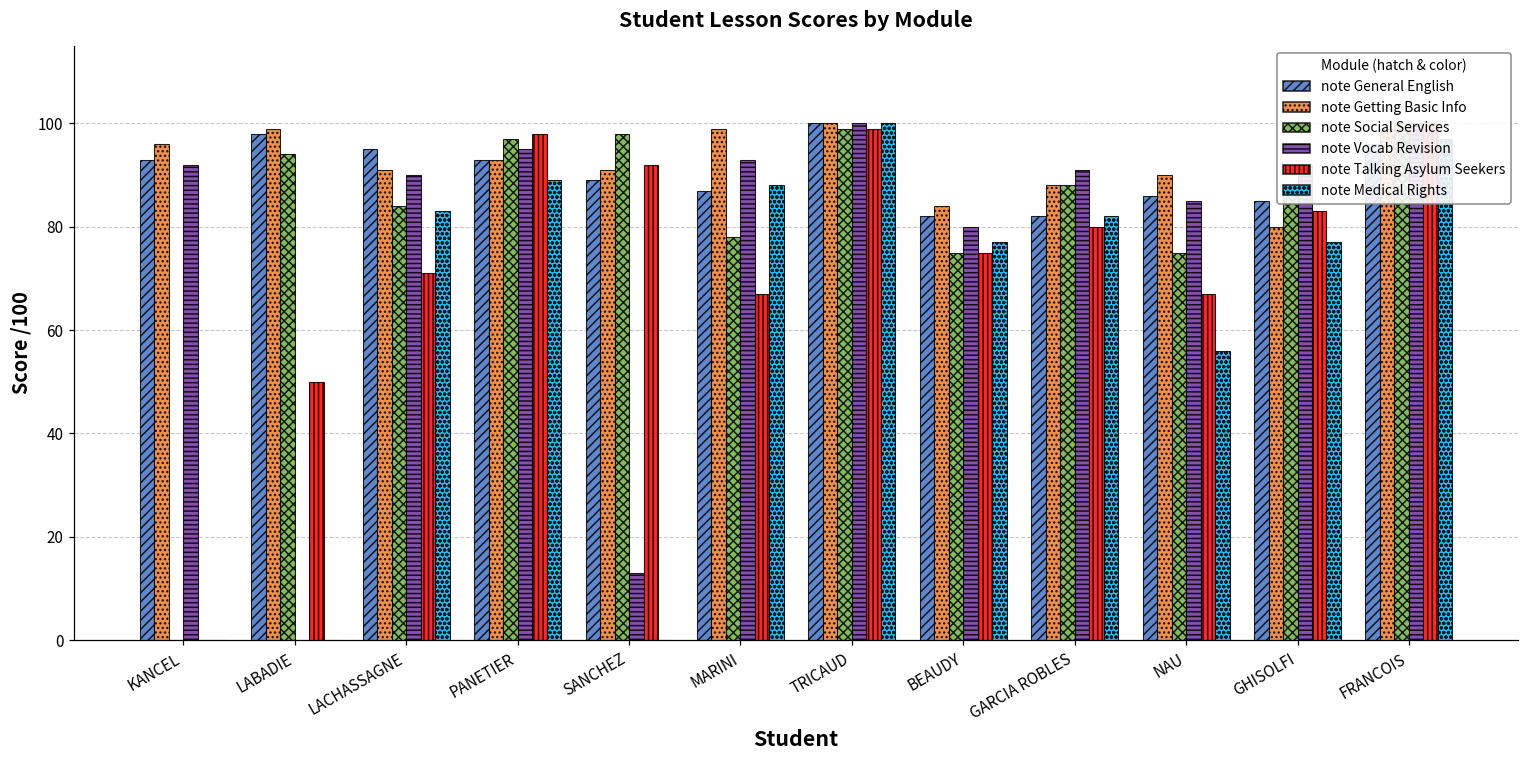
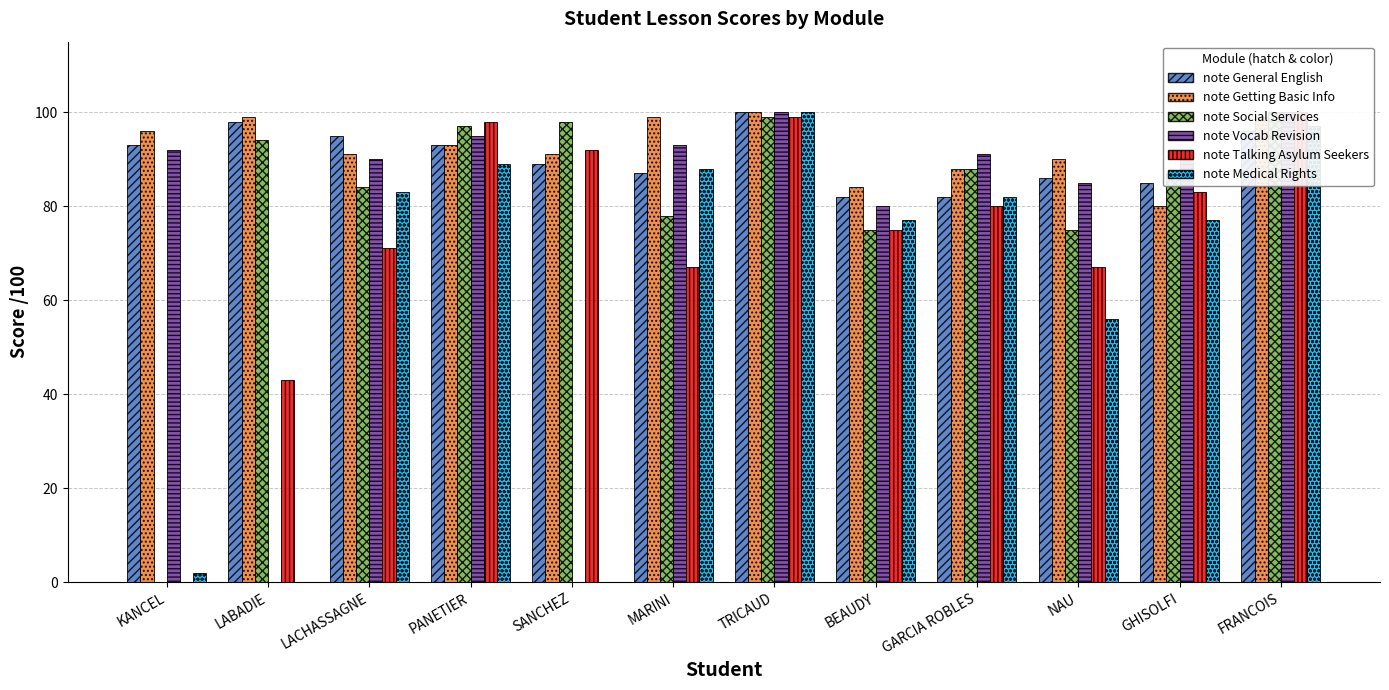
note Medical Rights, KANCEL: 0 -> 2
note Talking Asylum Seekers, LABADIE: 50 -> 43
note Vocab Revision, SANCHEZ: 13 -> 0
